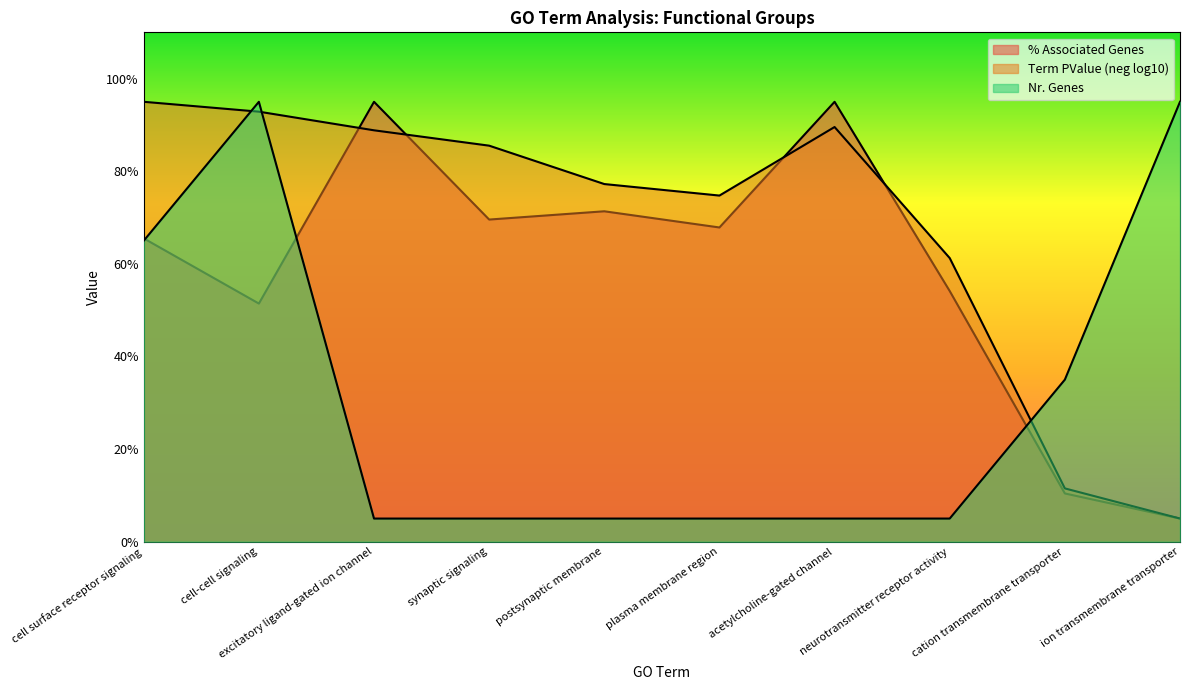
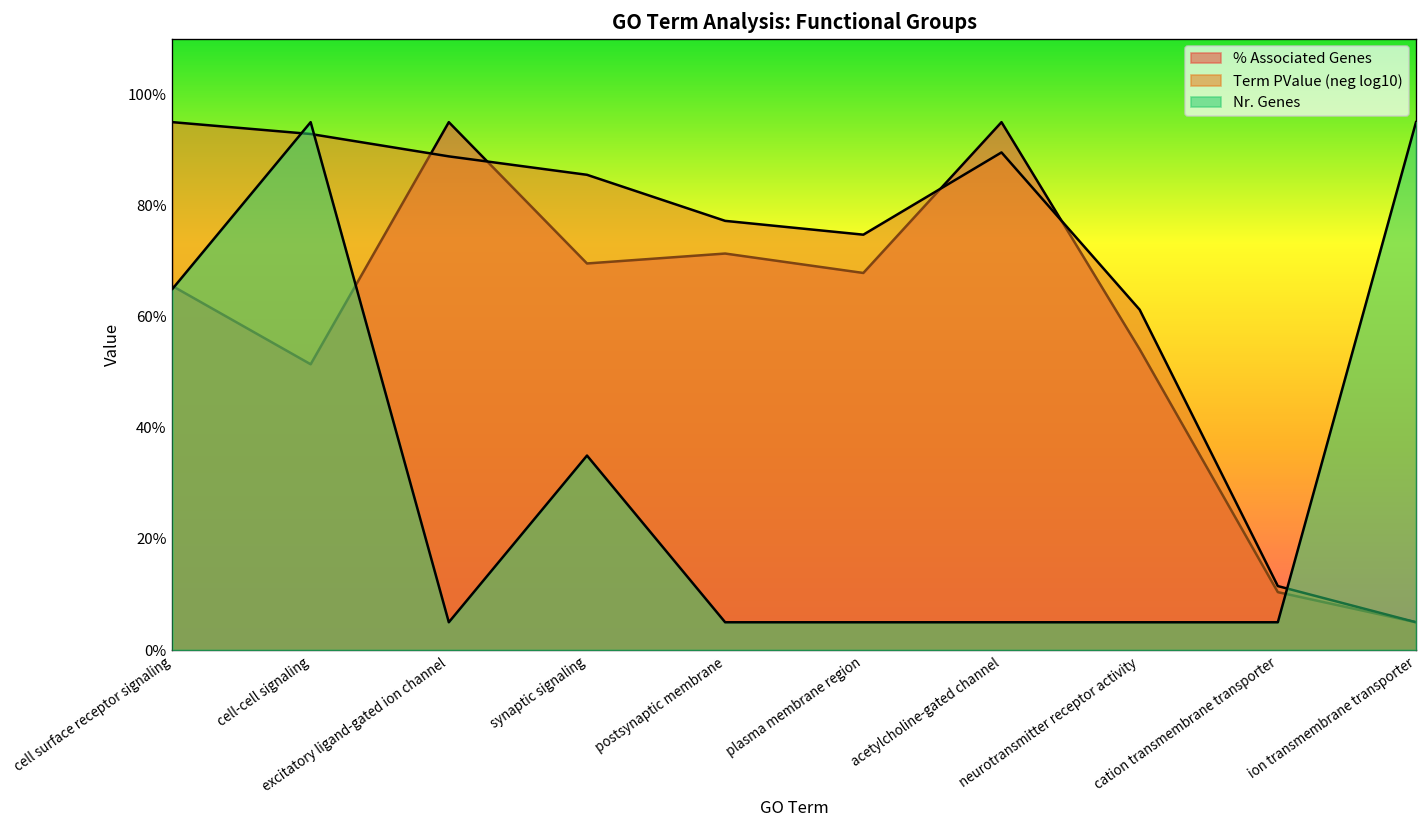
Nr. Genes, synaptic signaling: 5% -> 35%
Nr. Genes, cation transmembrane transporter: 35% -> 5%
